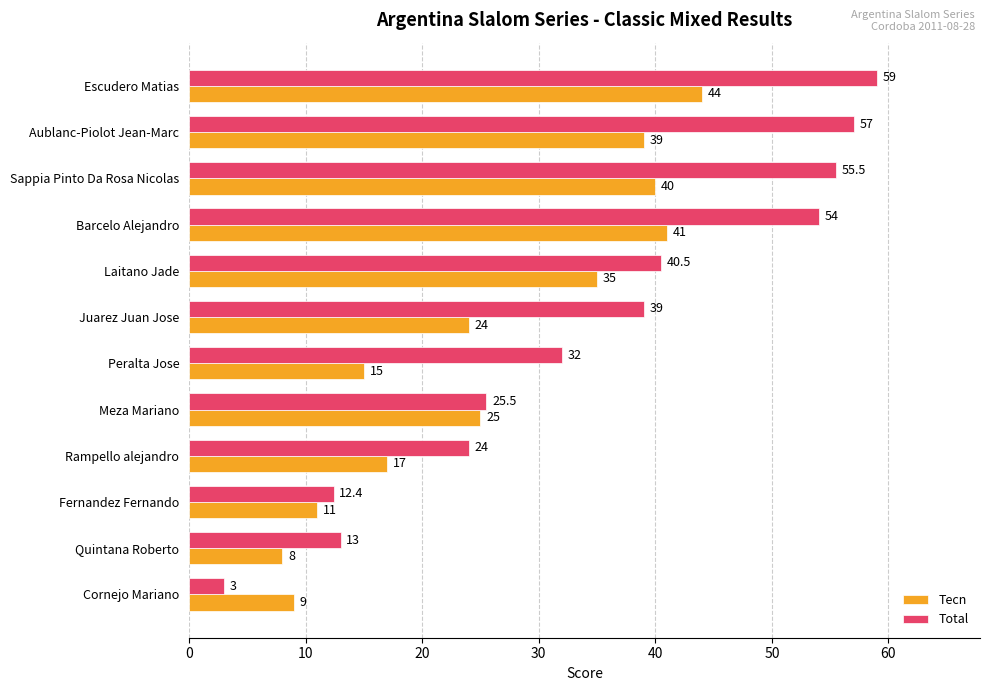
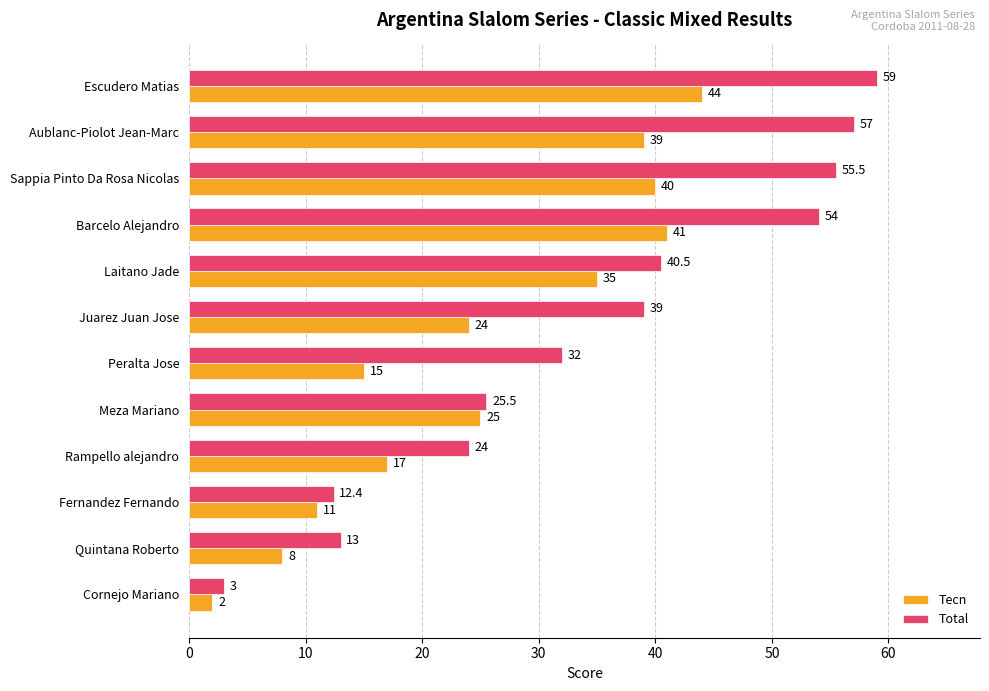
Tecn, Cornejo Mariano: 9 -> 2
